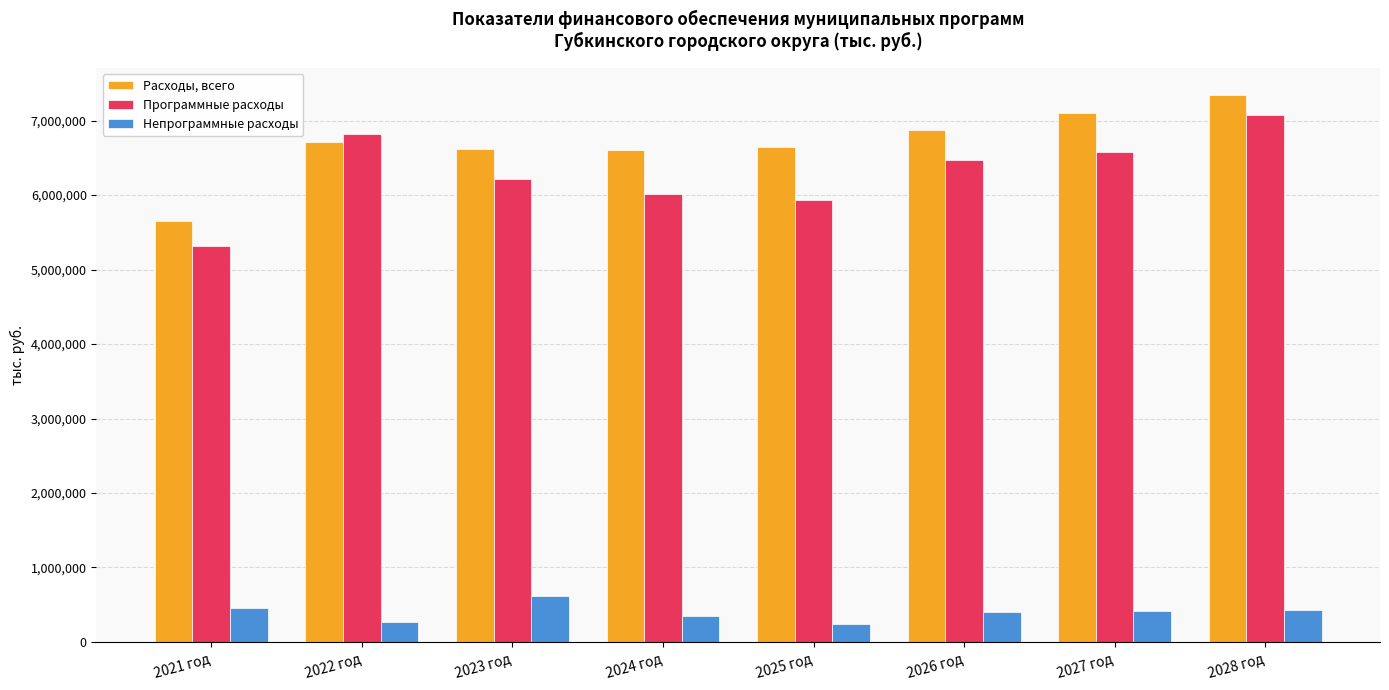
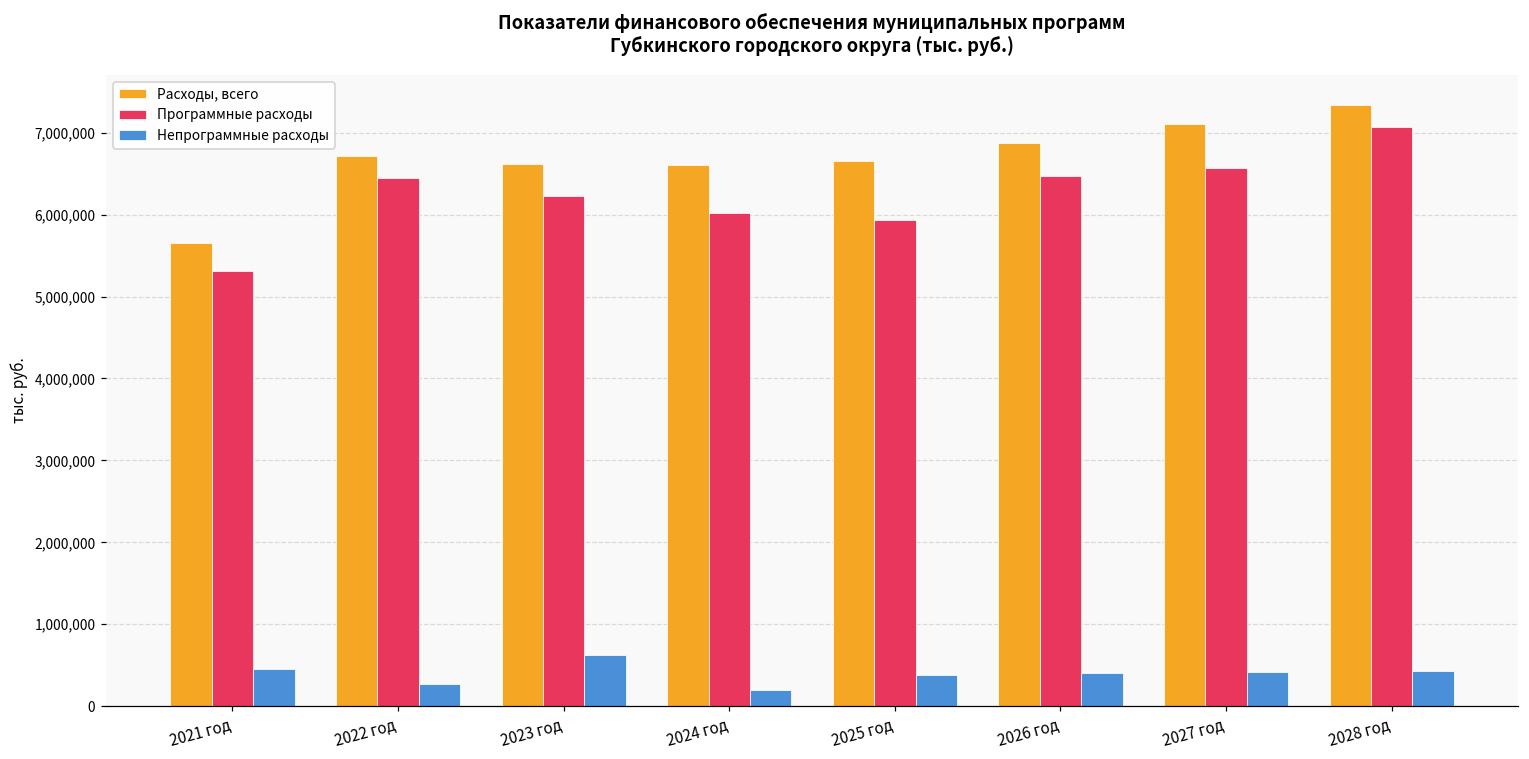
Программные расходы, 2022 год: 6,800,000 -> 6,500,000
Непрограммные расходы, 2024 год: 300,000 -> 200,000
Непрограммные расходы, 2025 год: 200,000 -> 400,000
